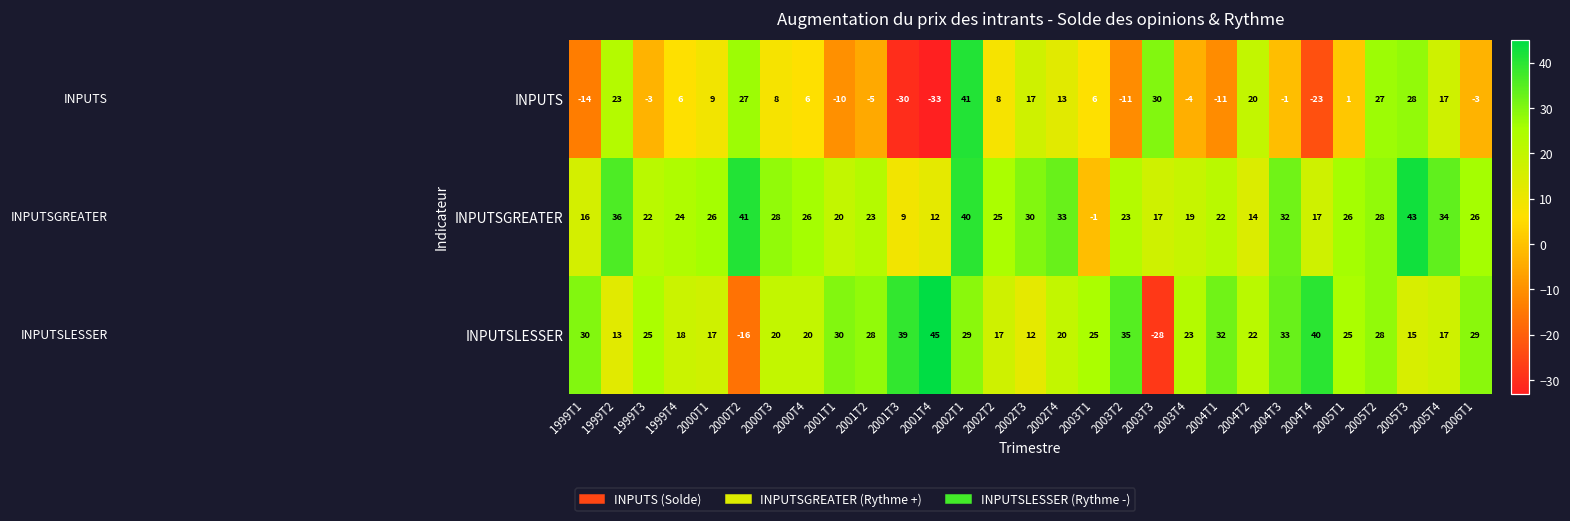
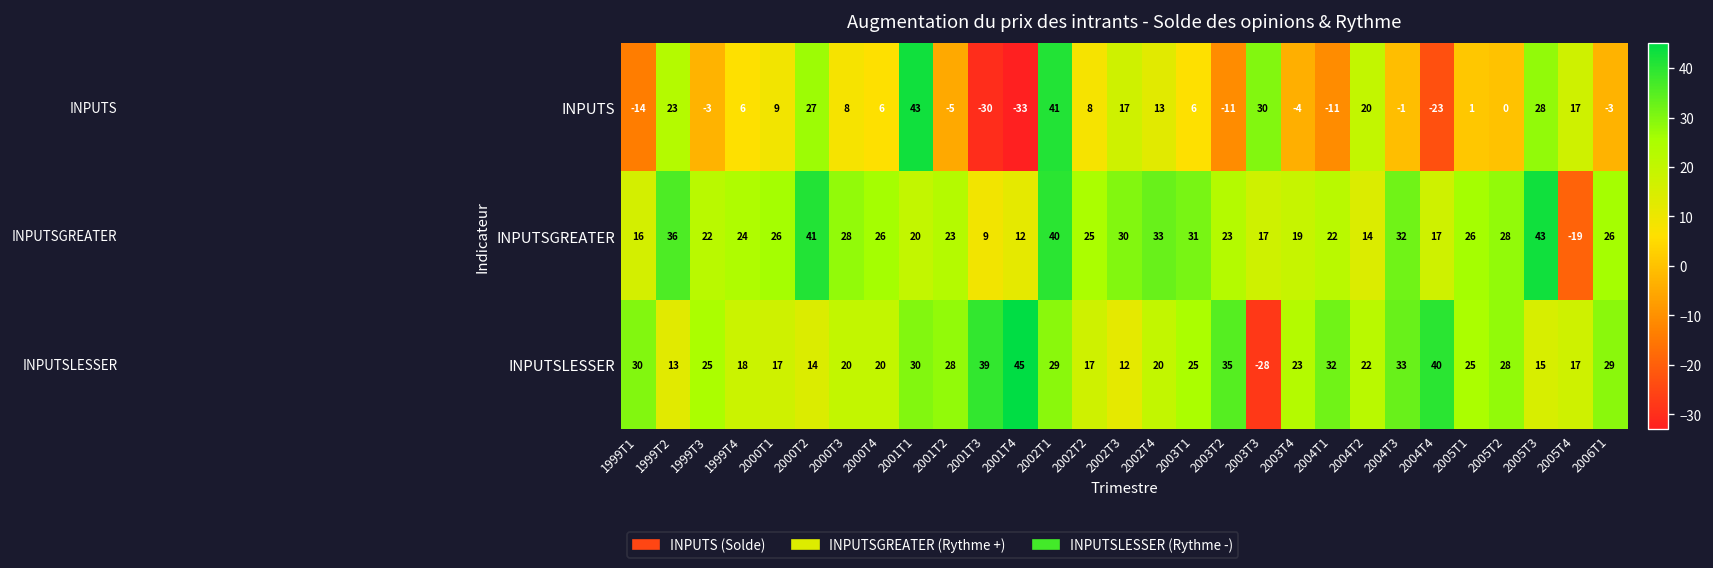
INPUTS, 2001T1: -10 -> 43
INPUTS, 2005T2: 27 -> 0
INPUTSGREATER, 2003T1: -1 -> 31
INPUTSGREATER, 2005T4: 34 -> -19
INPUTSLESSER, 2000T2: -16 -> 14
